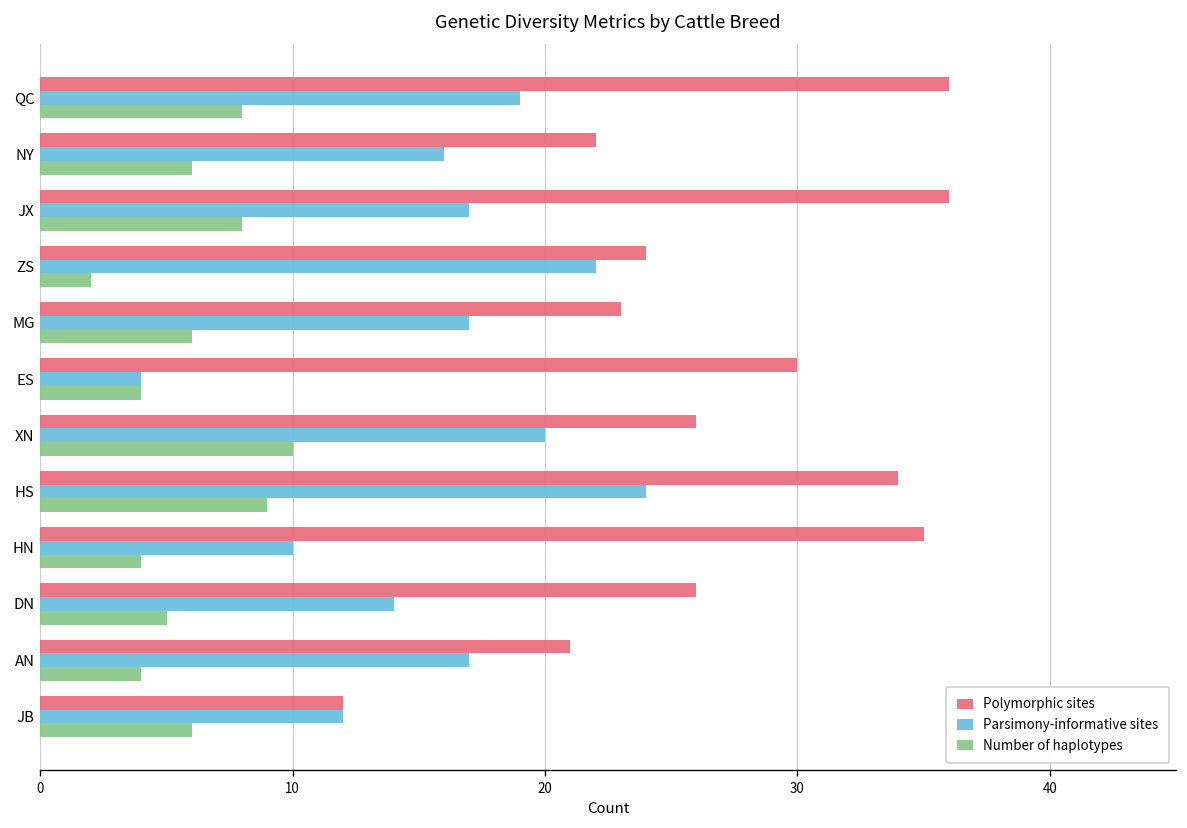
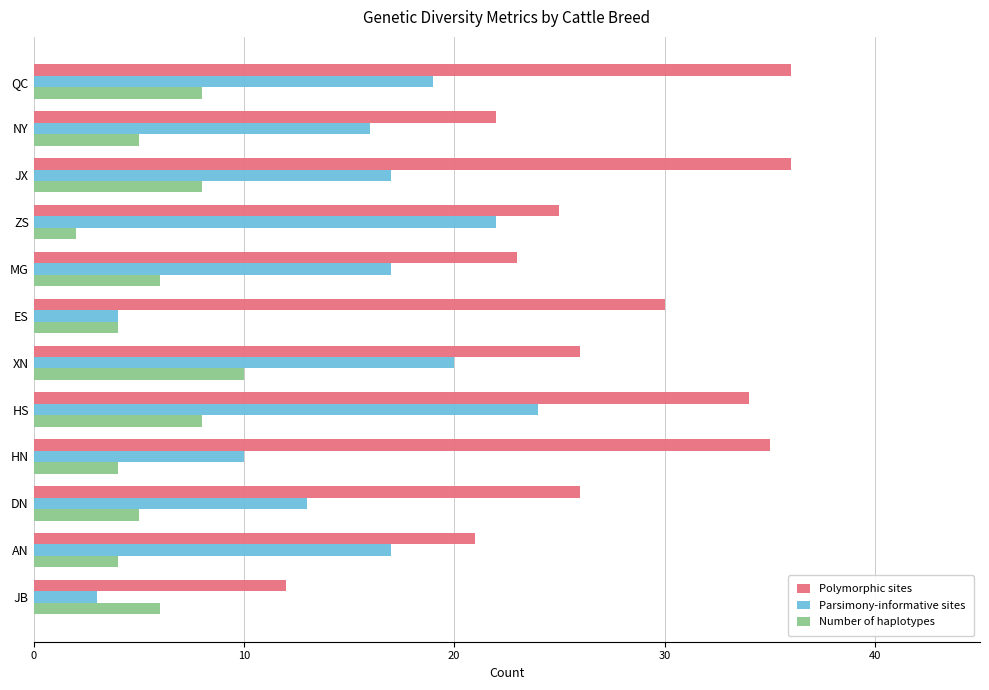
Number of haplotypes, NY: 6 -> 5
Polymorphic sites, ZS: 24 -> 25
Number of haplotypes, HS: 9 -> 8
Parsimony-informative sites, DN: 14 -> 13
Parsimony-informative sites, JB: 12 -> 3
